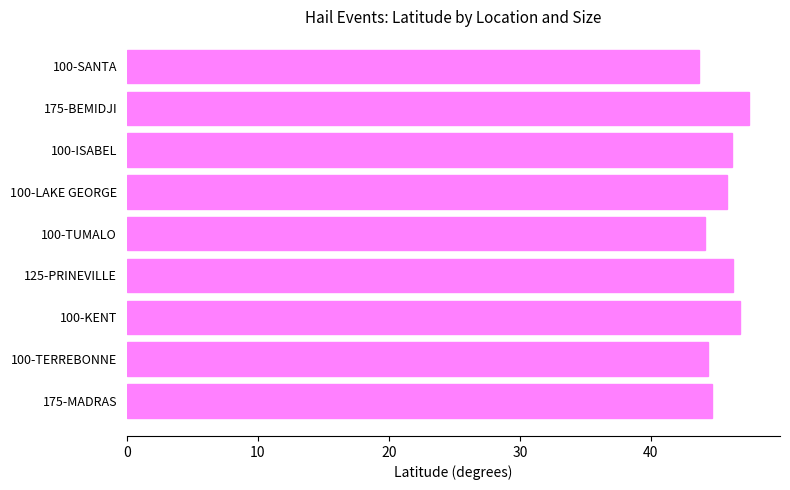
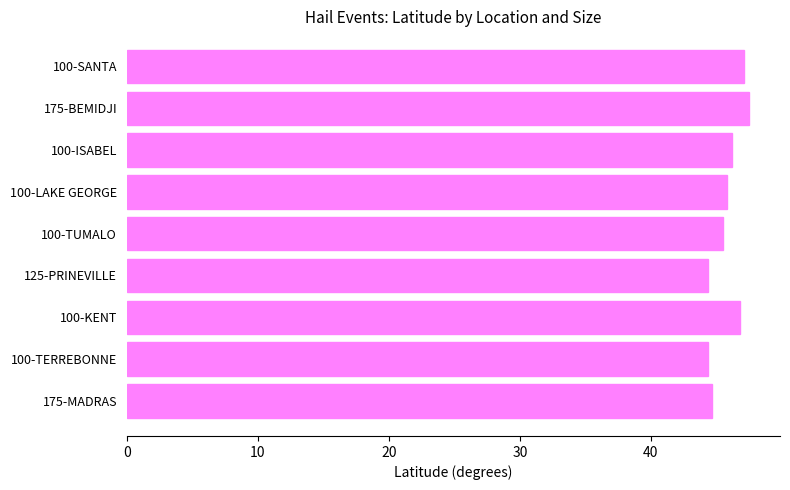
100-SANTA: 43.7 -> 47.1
100-TUMALO: 44.2 -> 45.5
125-PRINEVILLE: 46.2 -> 44.3
